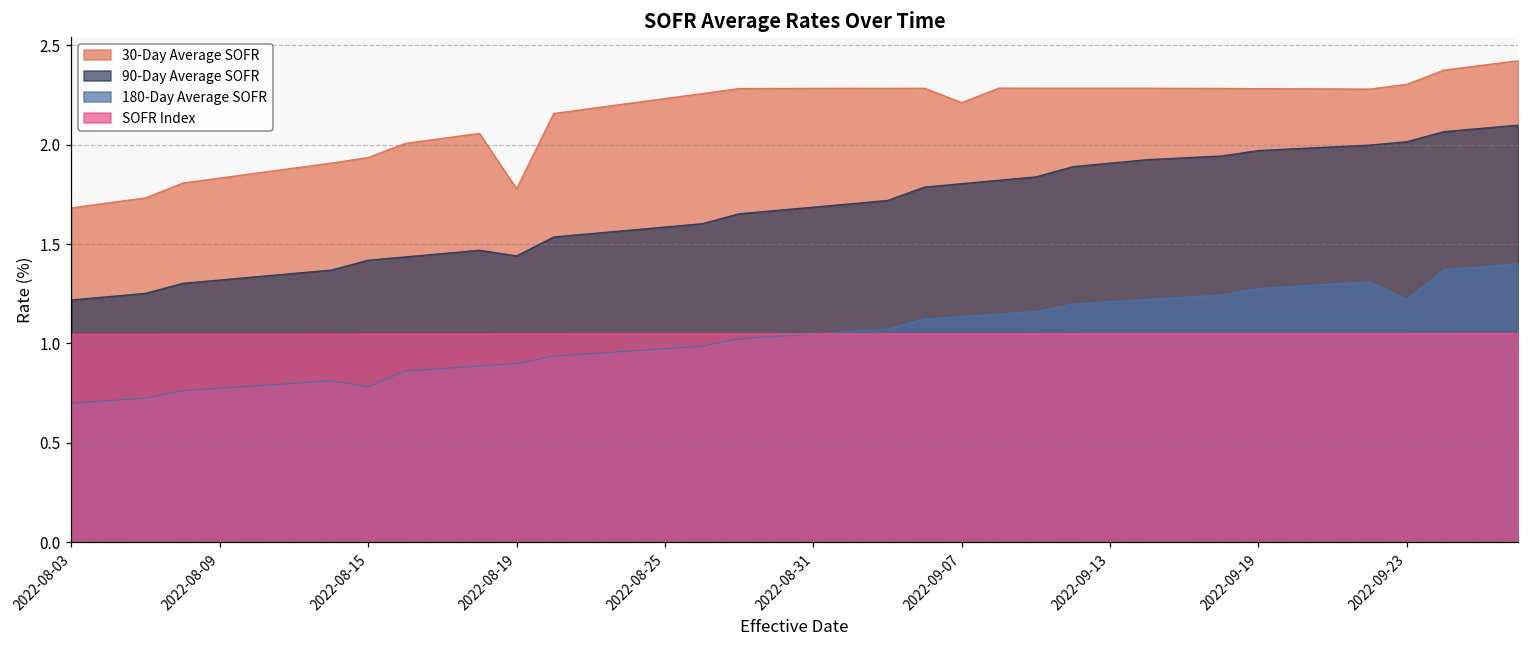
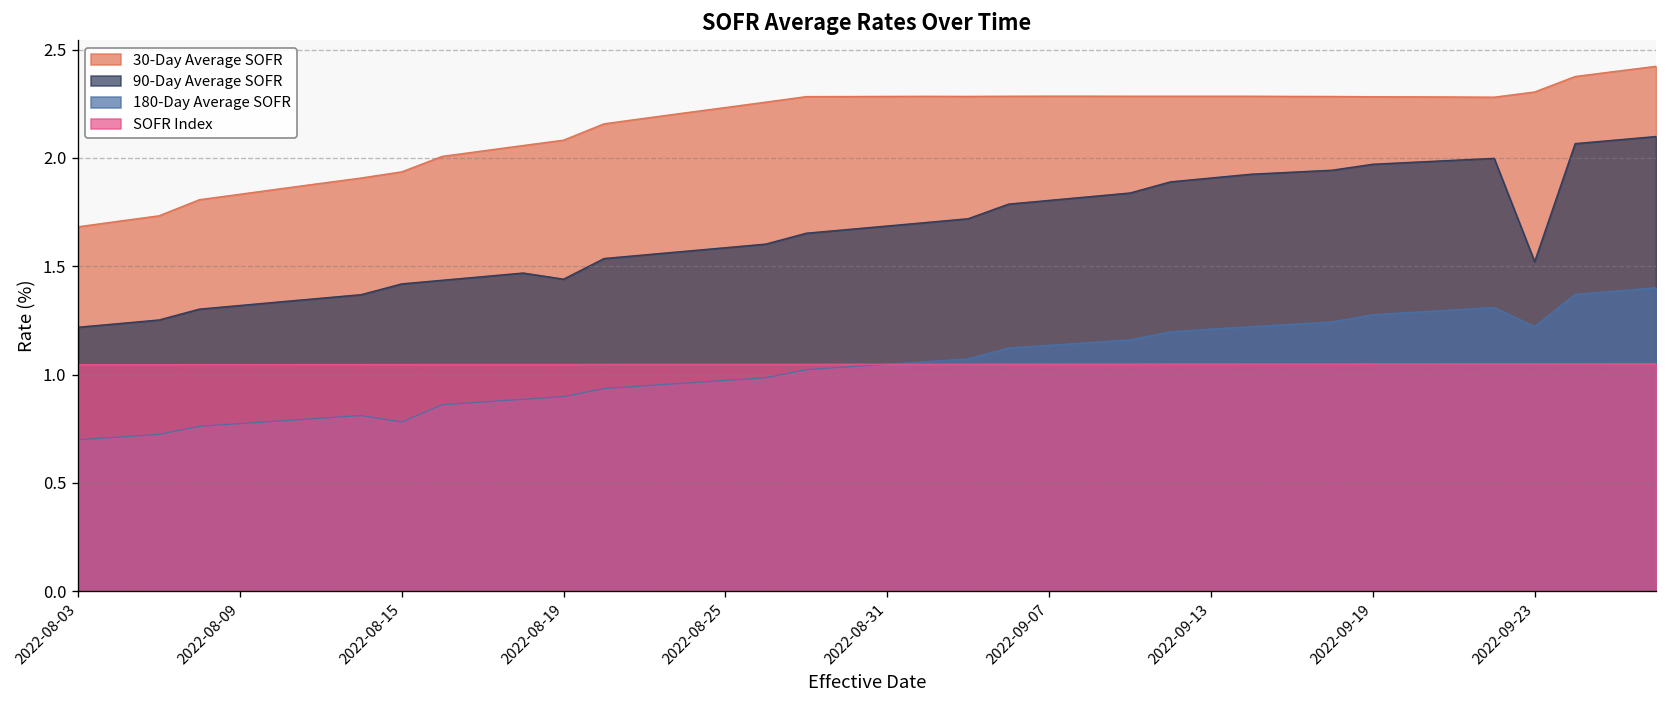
30-Day Average SOFR, 2022-08-19: 1.78 -> 2.08
30-Day Average SOFR, 2022-09-07: 2.21 -> 2.29
90-Day Average SOFR, 2022-09-23: 2.02 -> 1.52
